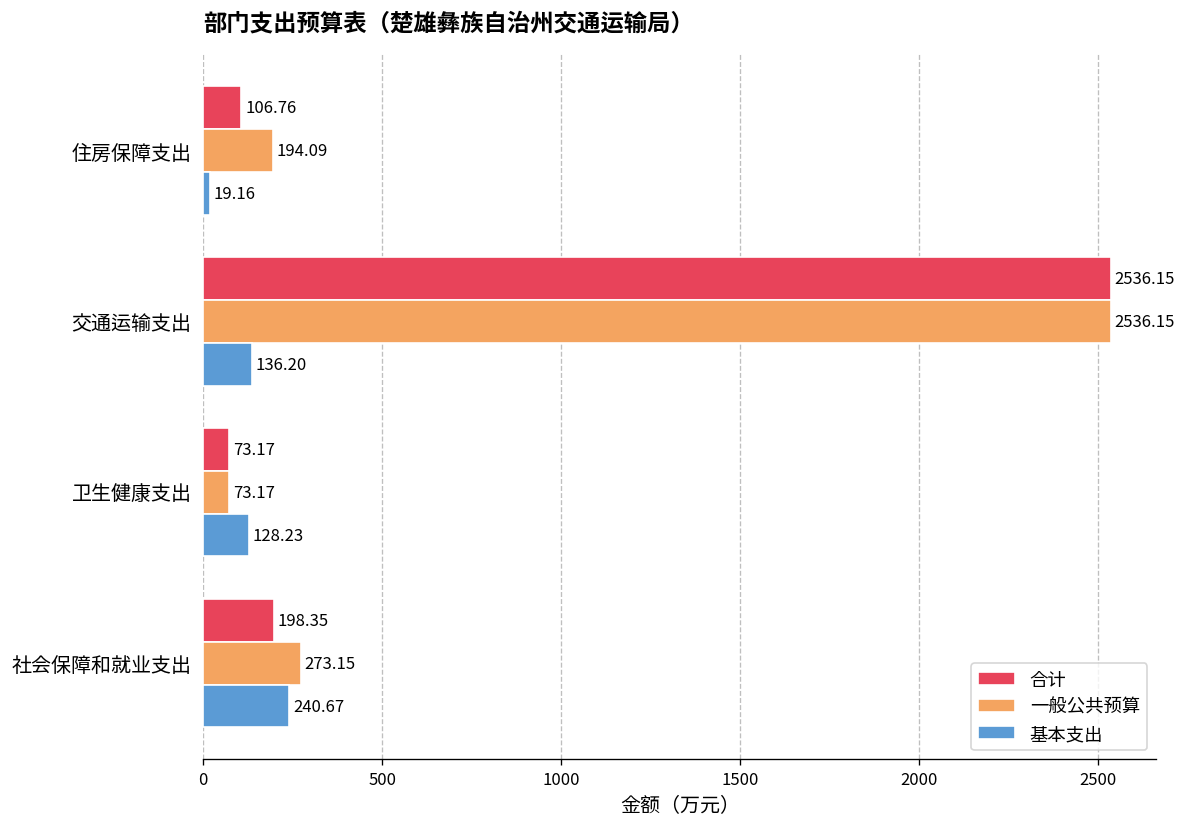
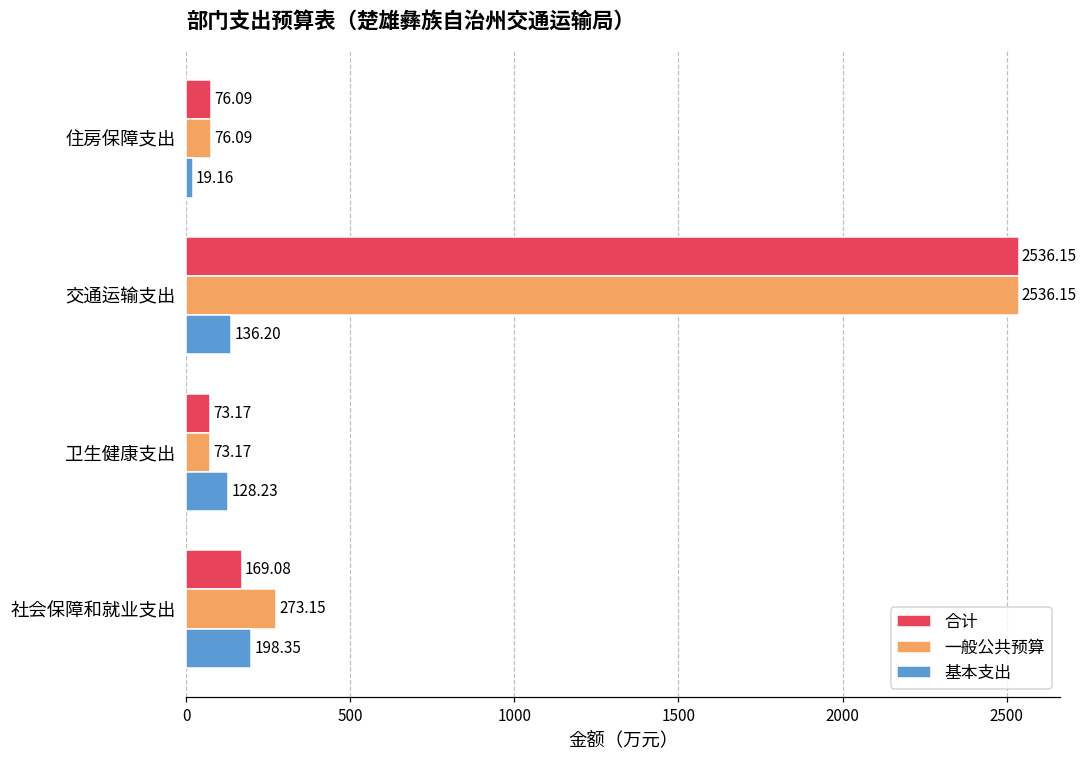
合计, 住房保障支出: 106.76 -> 76.09
一般公共预算, 住房保障支出: 194.09 -> 76.09
合计, 社会保障和就业支出: 198.35 -> 169.08
基本支出, 社会保障和就业支出: 240.67 -> 198.35
